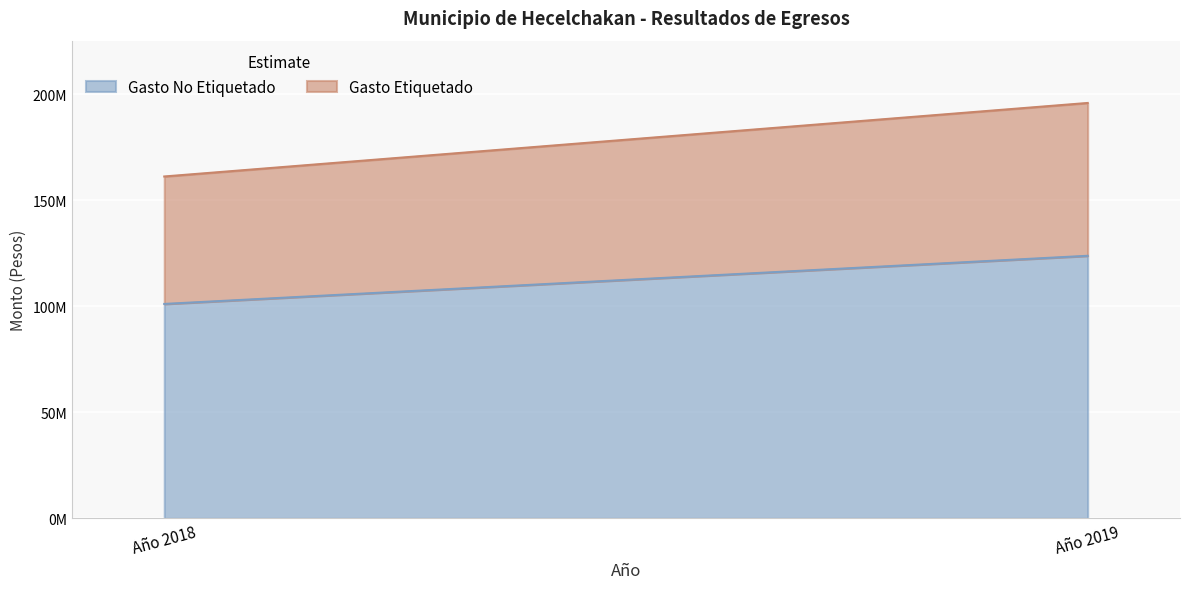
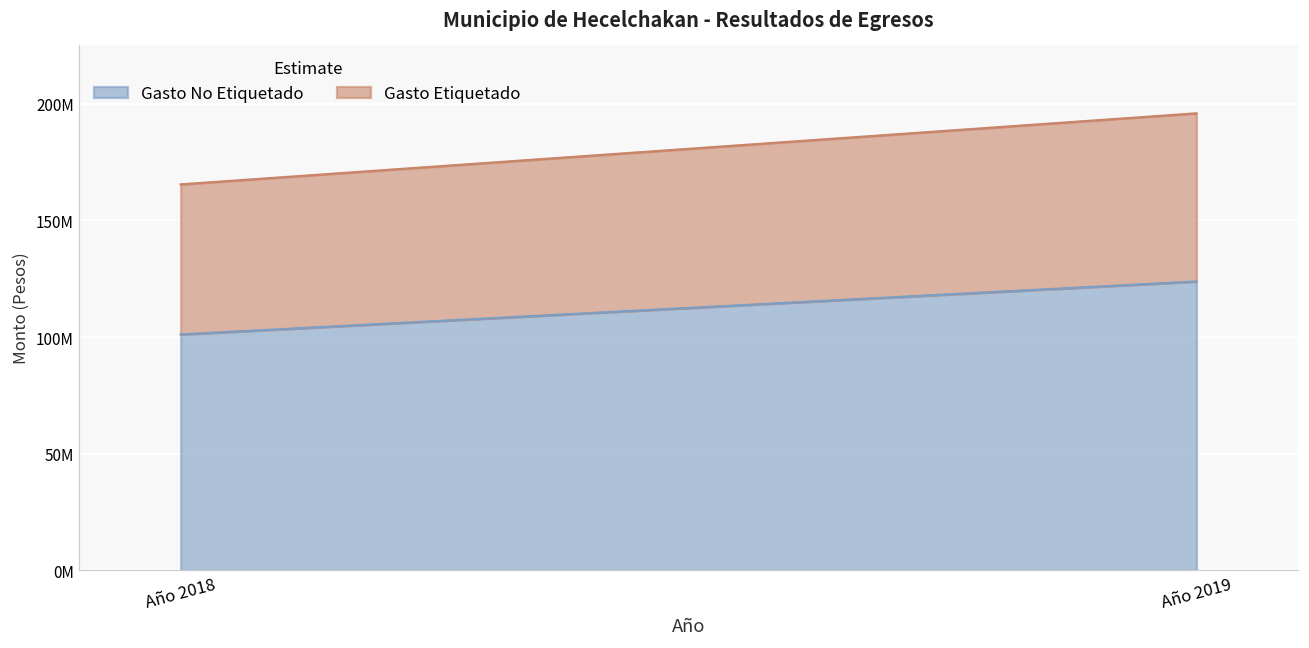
Gasto Etiquetado, Año 2018: 60000000 -> 64000000
